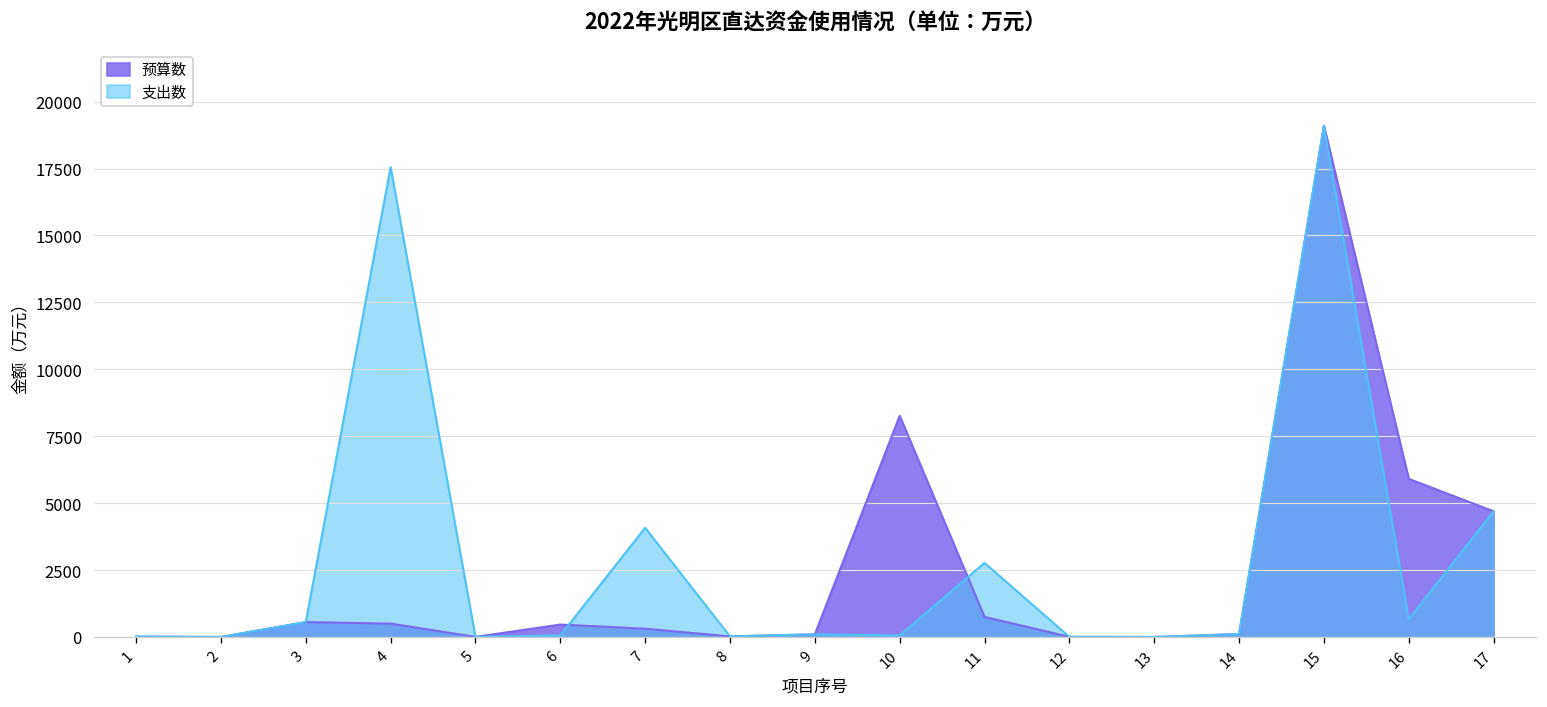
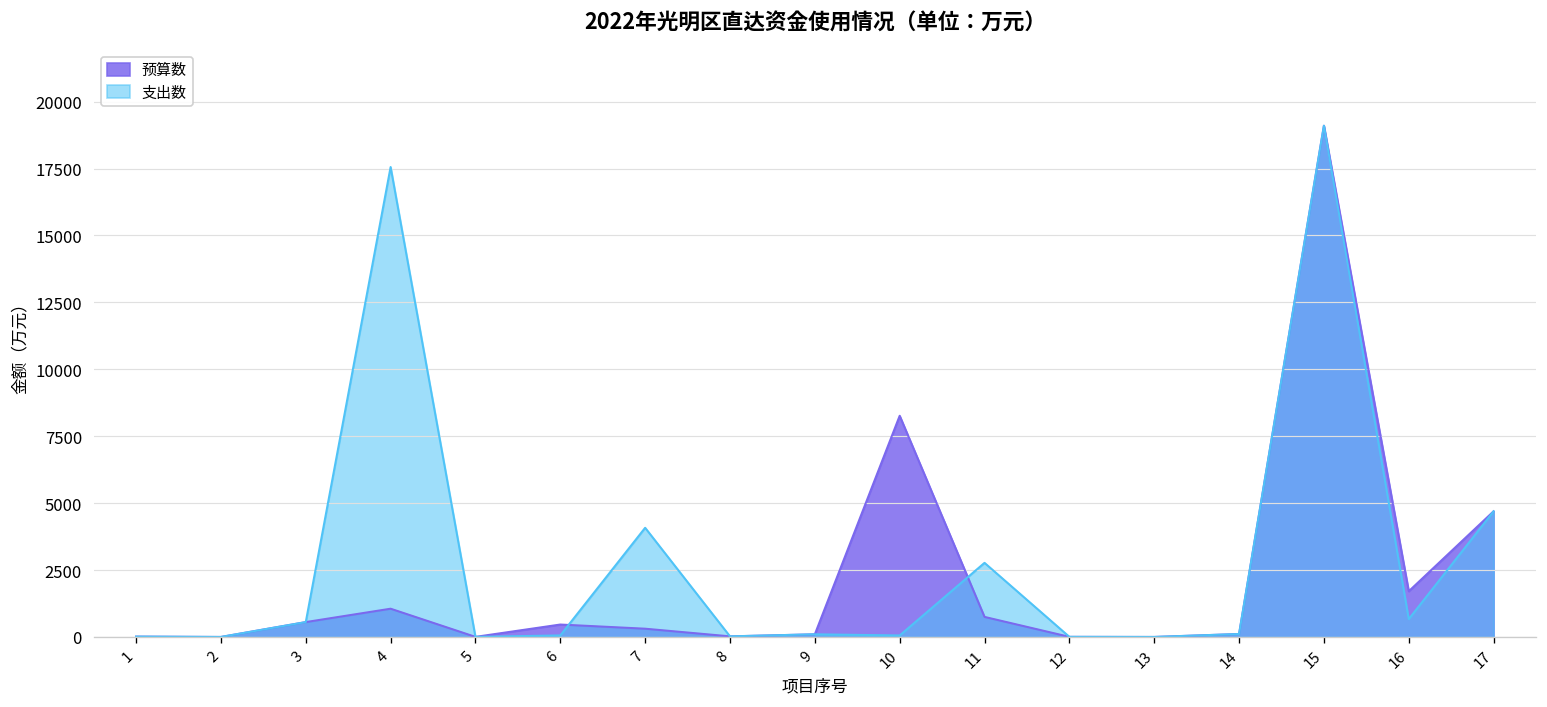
预算数, 4: 500 -> 1100
预算数, 16: 5900 -> 1700
